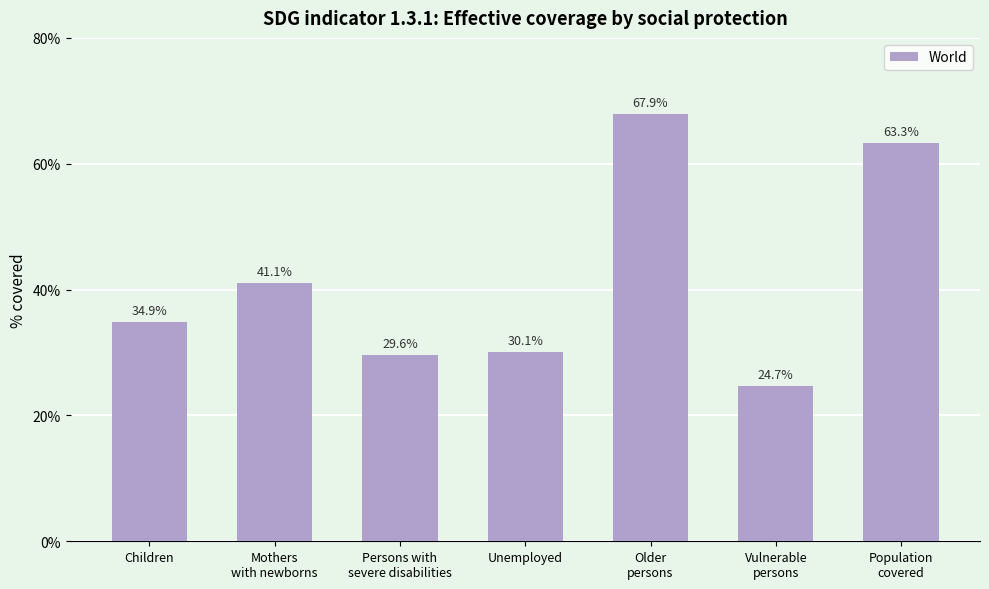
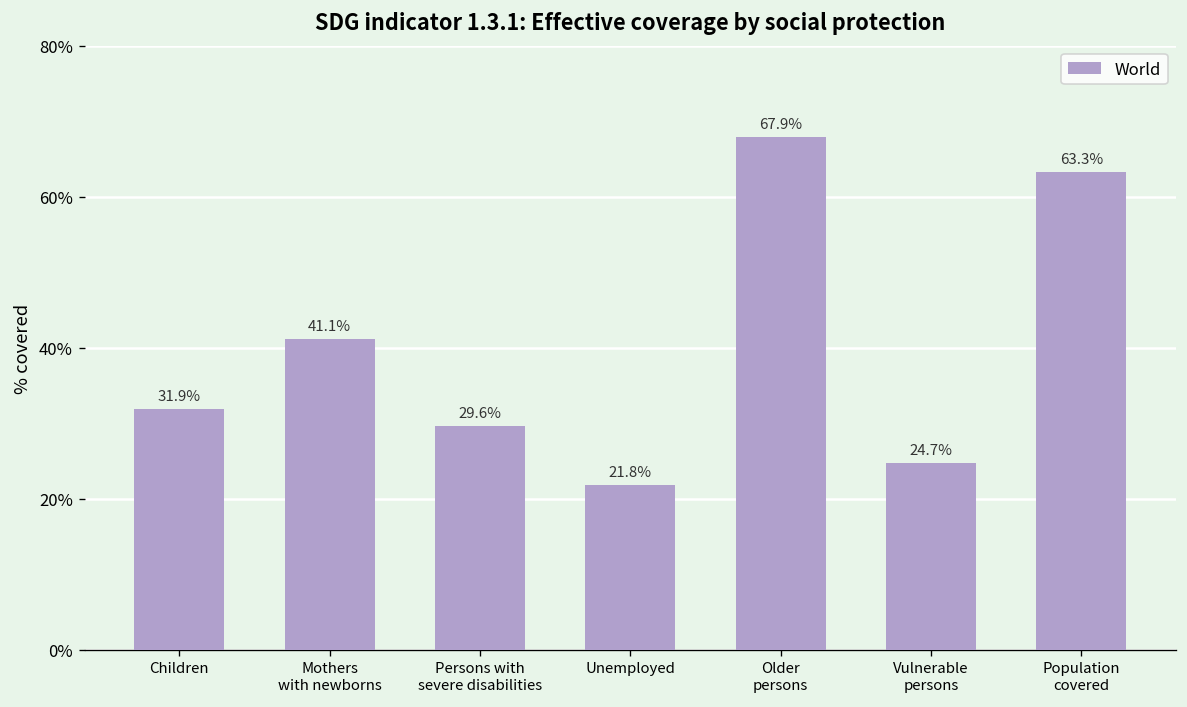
Children: 34.9% -> 31.9%
Unemployed: 30.1% -> 21.8%
